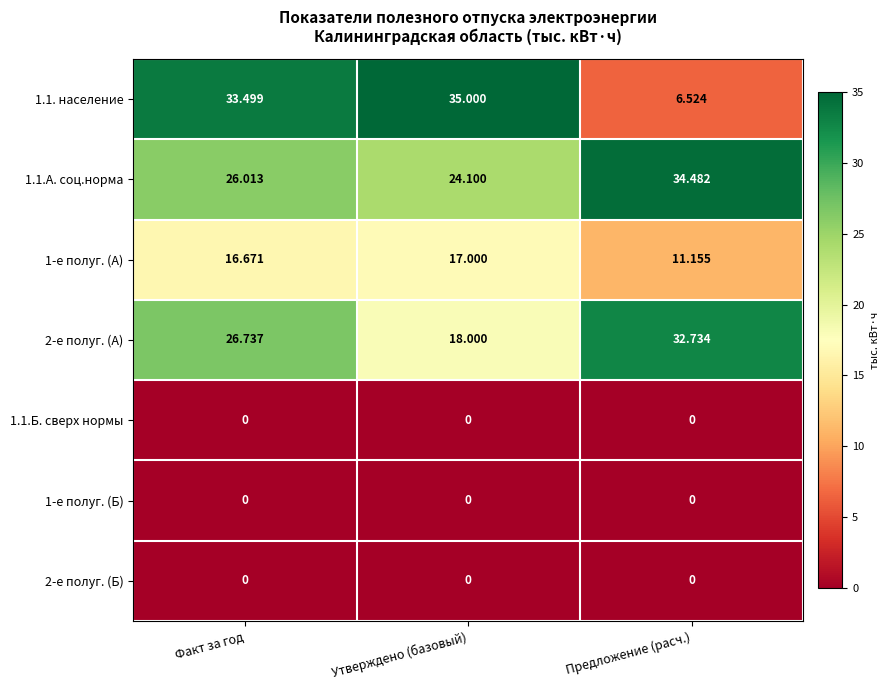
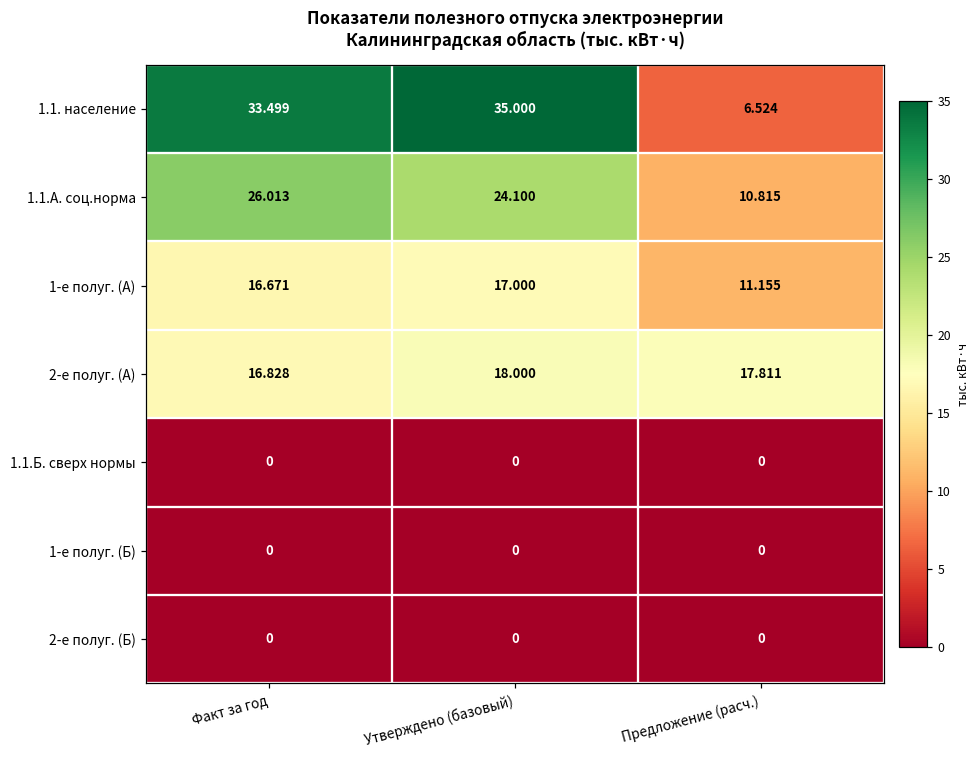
1.1.А. соц.норма, Предложение (расч.): 34.482 -> 10.815
2-е полуг. (А), Факт за год: 26.737 -> 16.828
2-е полуг. (А), Предложение (расч.): 32.734 -> 17.811
